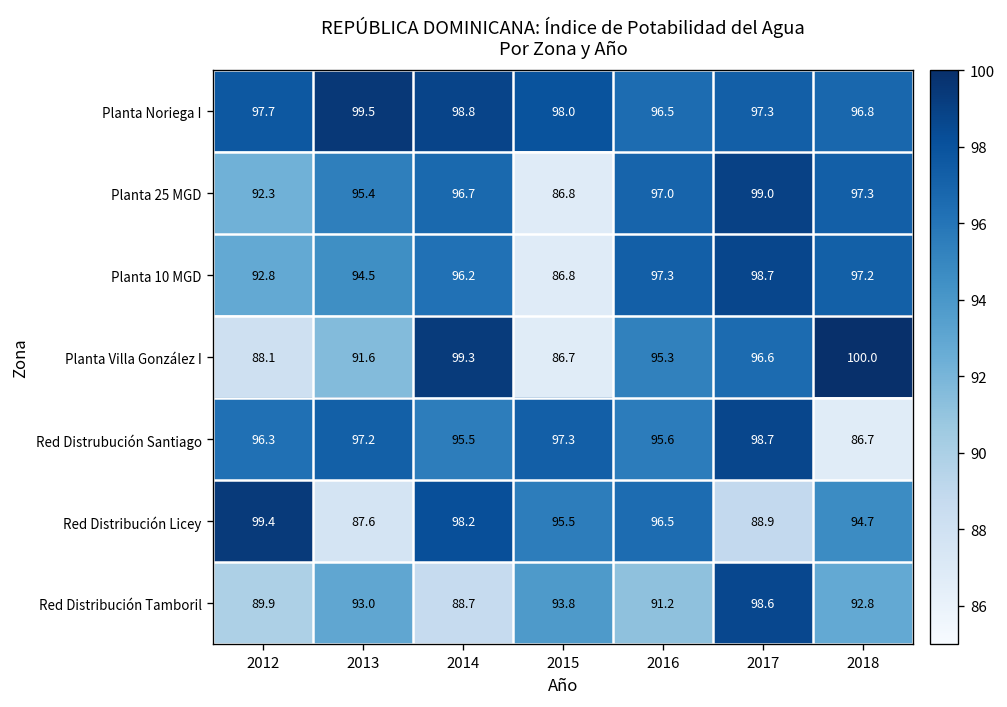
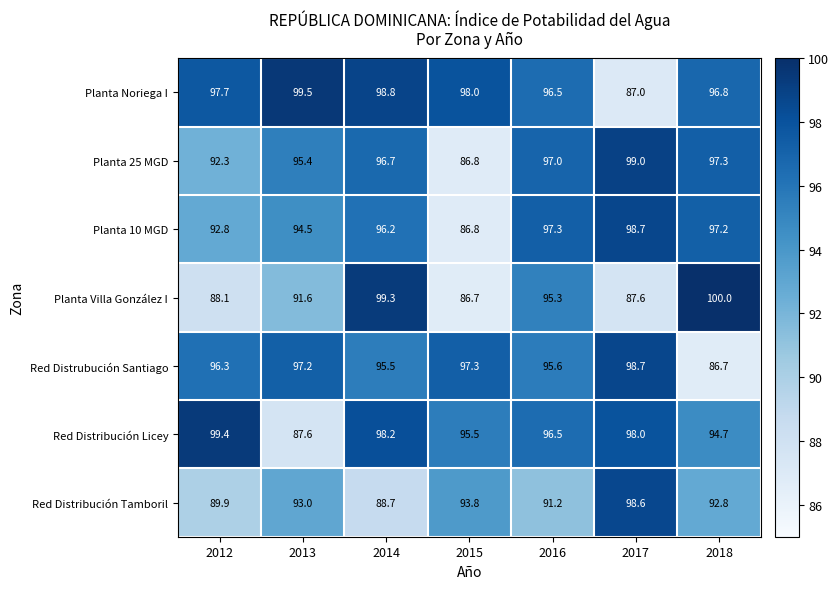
Planta Noriega I, 2017: 97.3 -> 87.0
Planta Villa González I, 2017: 96.6 -> 87.6
Red Distribución Licey, 2017: 88.9 -> 98.0
